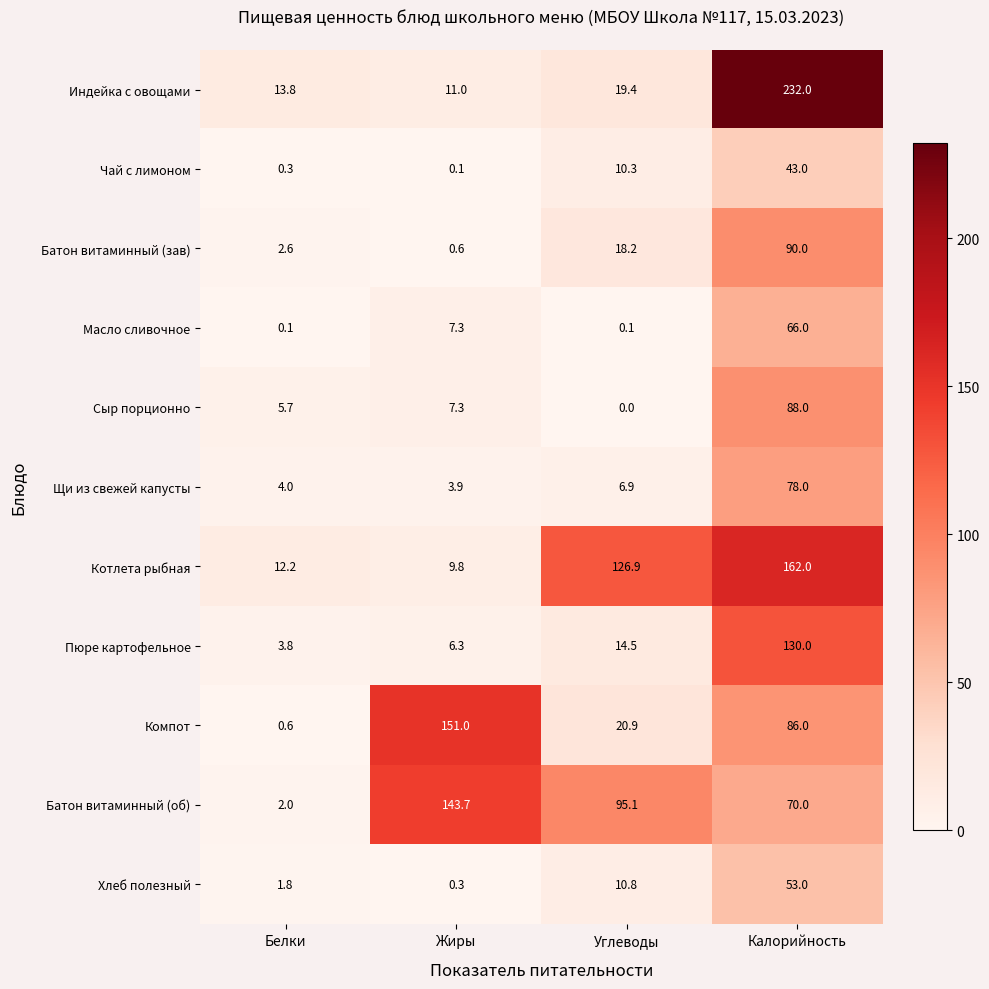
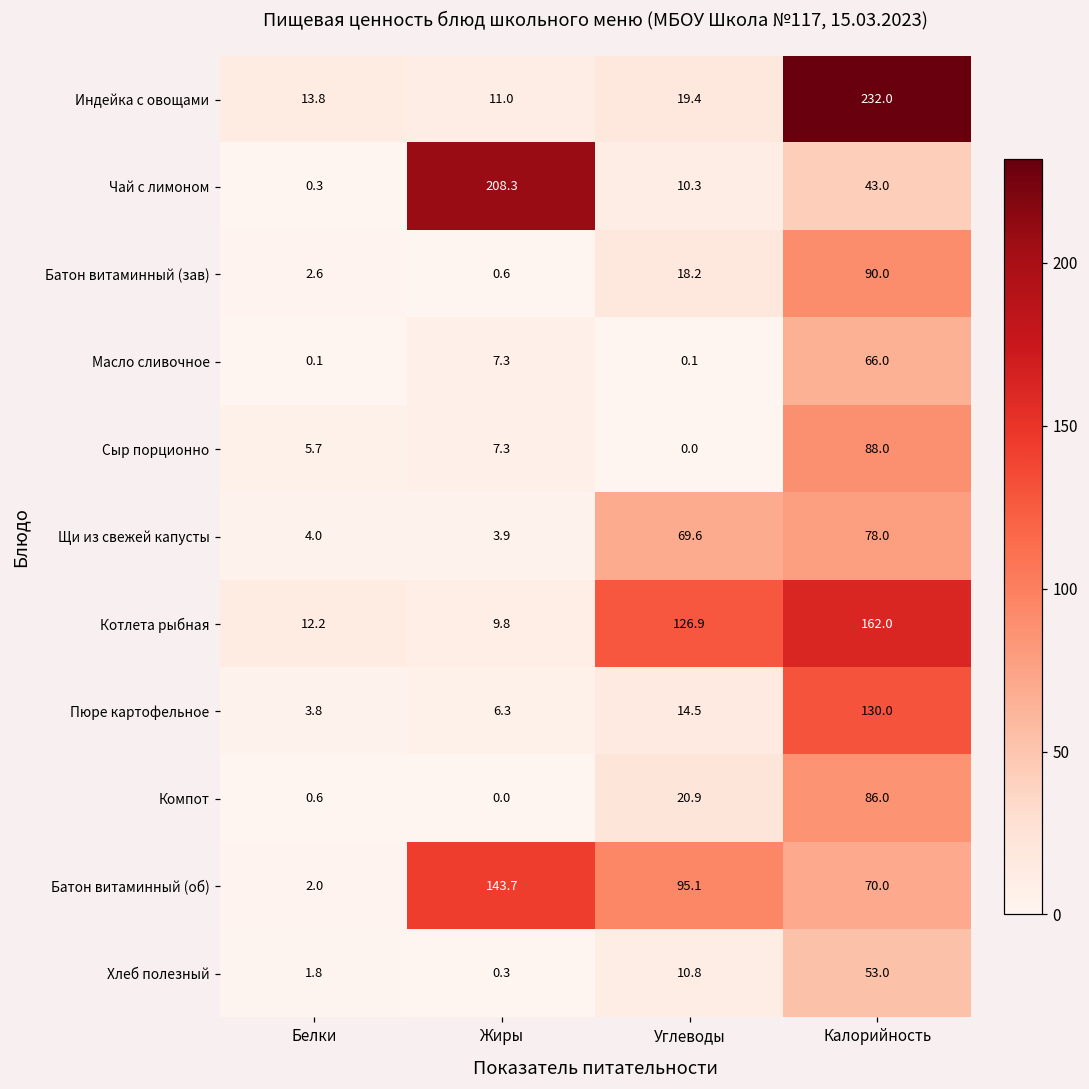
Чай с лимоном, Жиры: 0.1 -> 208.3
Щи из свежей капусты, Углеводы: 6.9 -> 69.6
Компот, Жиры: 151.0 -> 0.0
